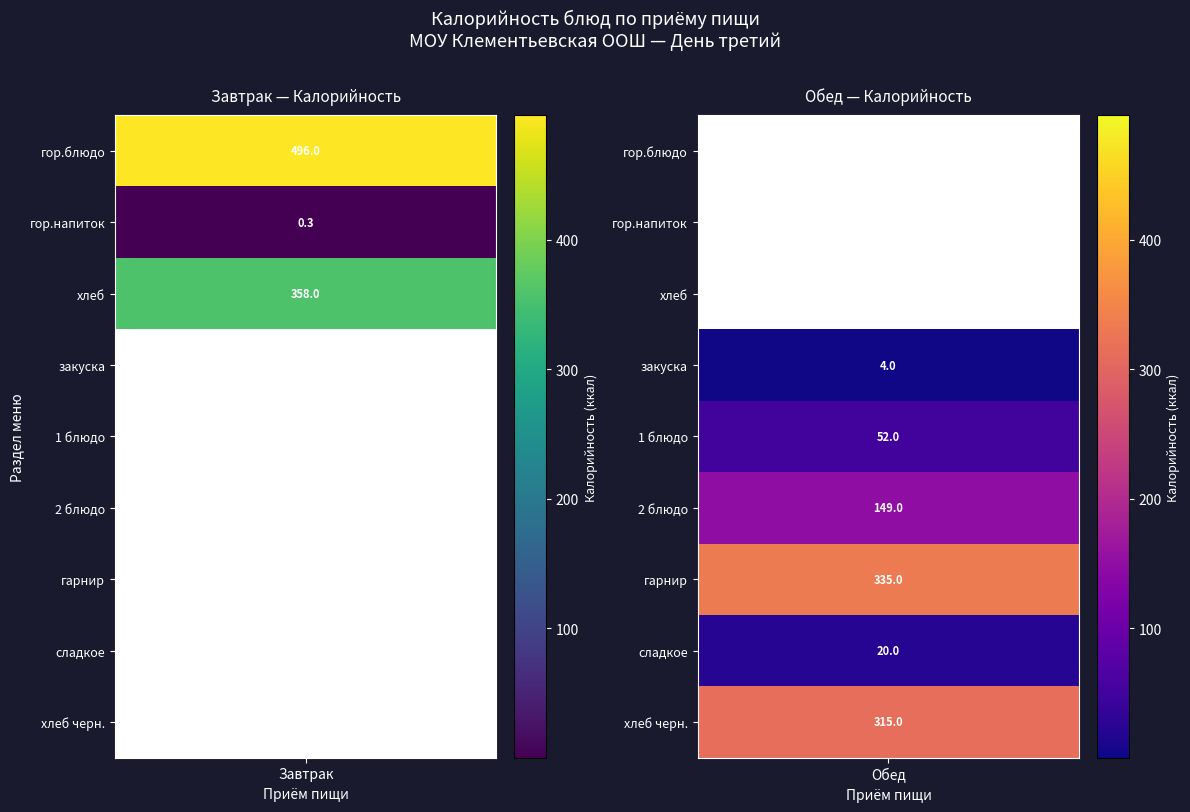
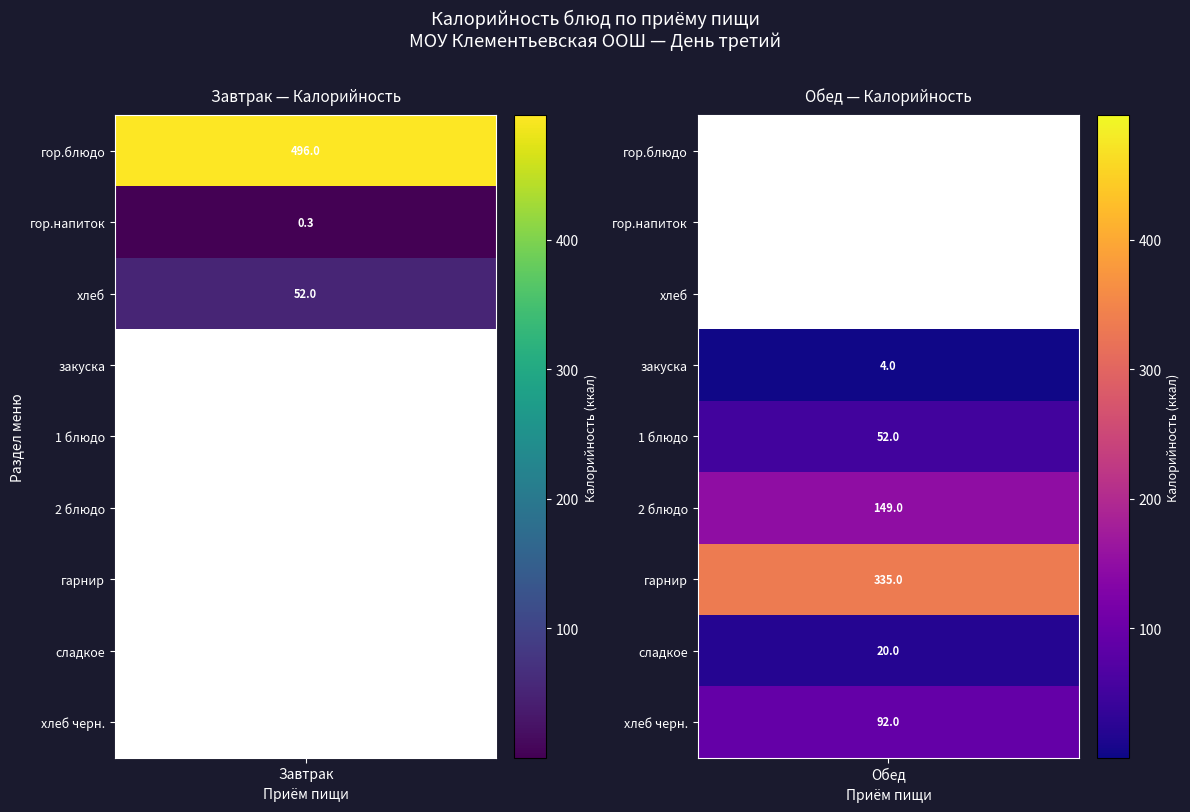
Завтрак — Калорийность, хлеб, Завтрак: 358.0 -> 52.0
Обед — Калорийность, хлеб черн., Обед: 315.0 -> 92.0
